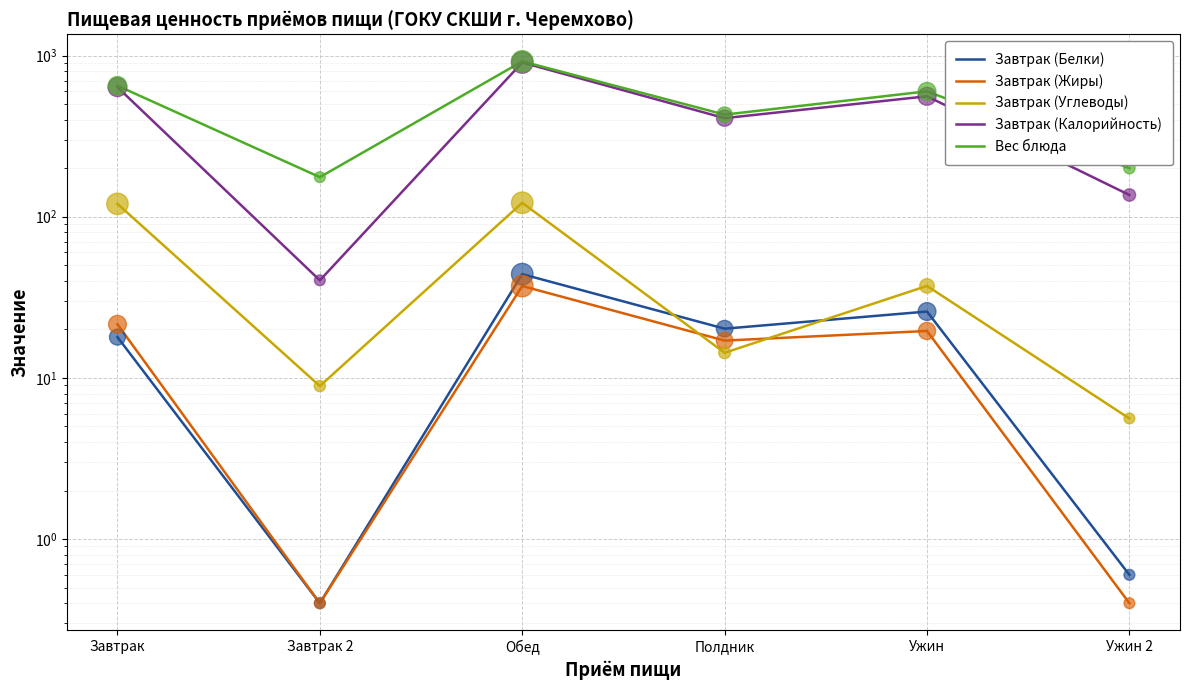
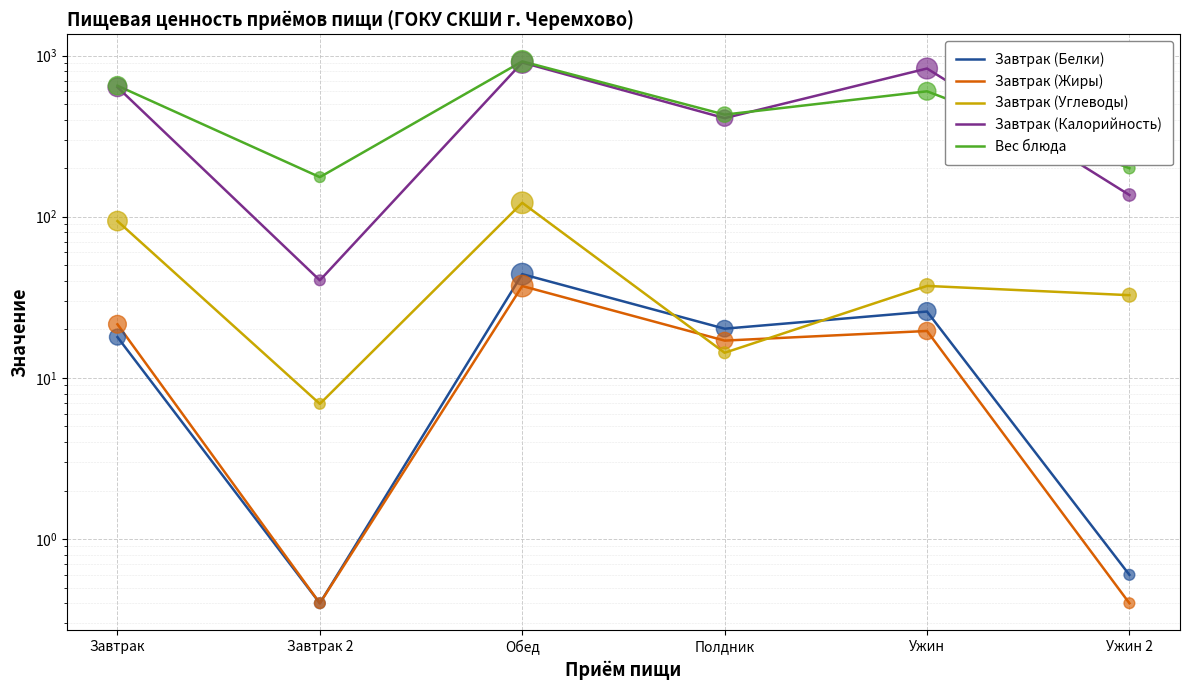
Завтрак (Углеводы), Завтрак: 120 -> 90
Завтрак (Углеводы), Завтрак 2: 9 -> 6.9
Завтрак (Калорийность), Ужин: 560 -> 800
Завтрак (Углеводы), Ужин 2: 5.6 -> 33
